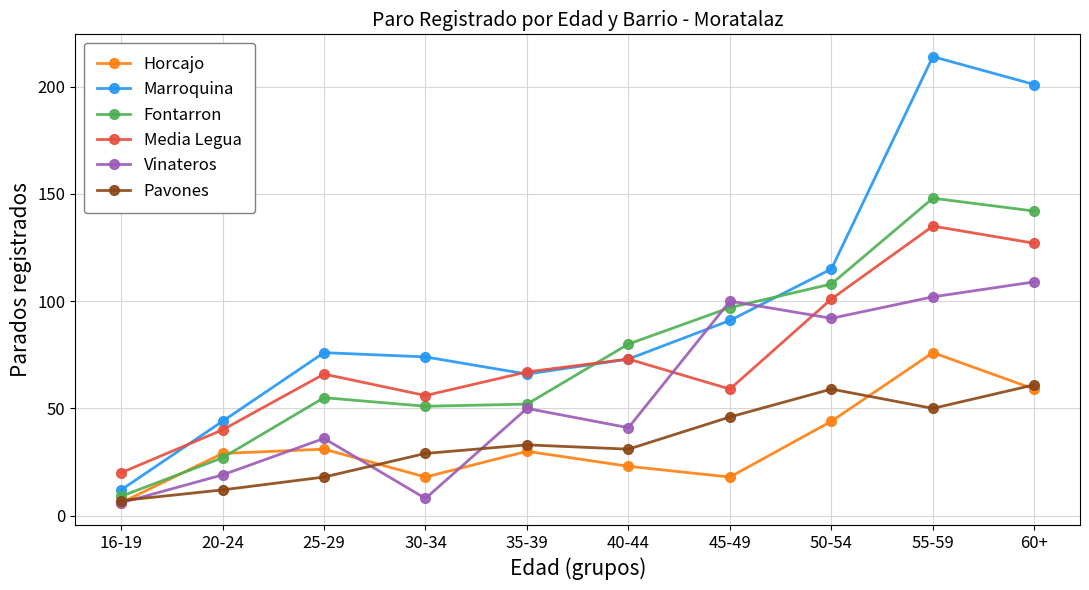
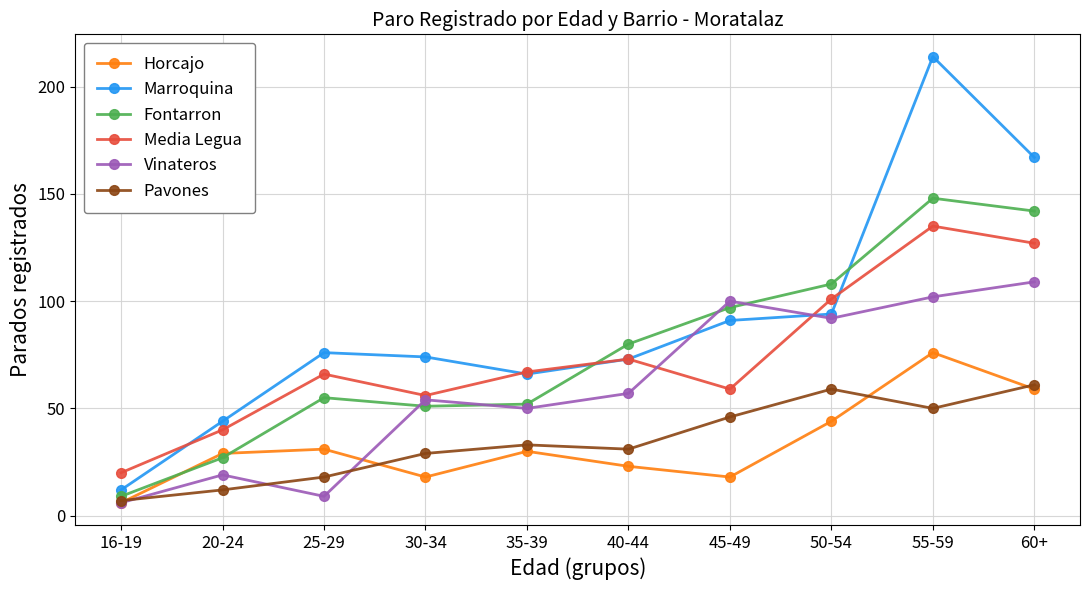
Vinateros, 25-29: 36 -> 9
Vinateros, 30-34: 8 -> 54
Vinateros, 40-44: 41 -> 57
Marroquina, 50-54: 115 -> 94
Marroquina, 60+: 201 -> 167
